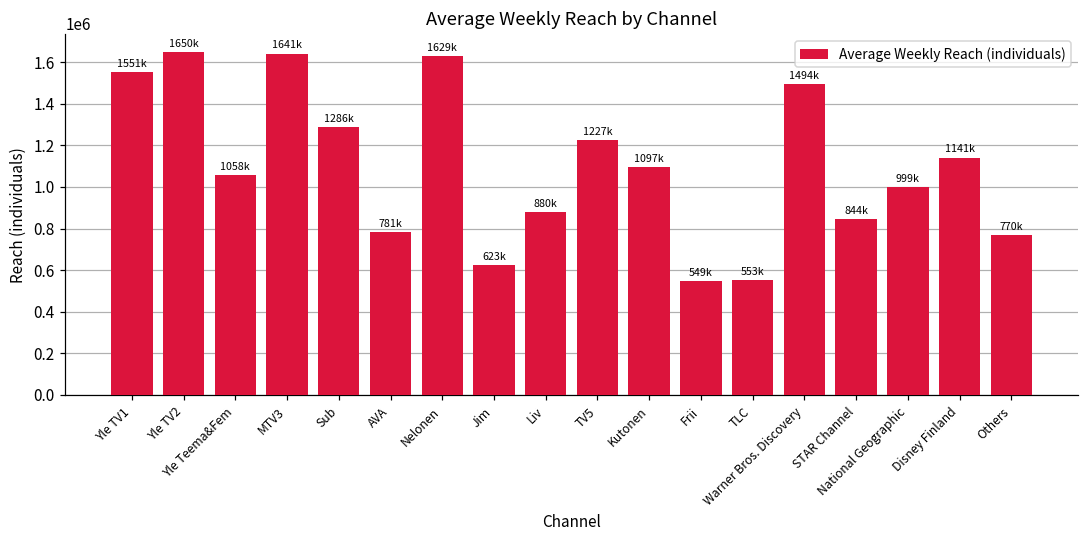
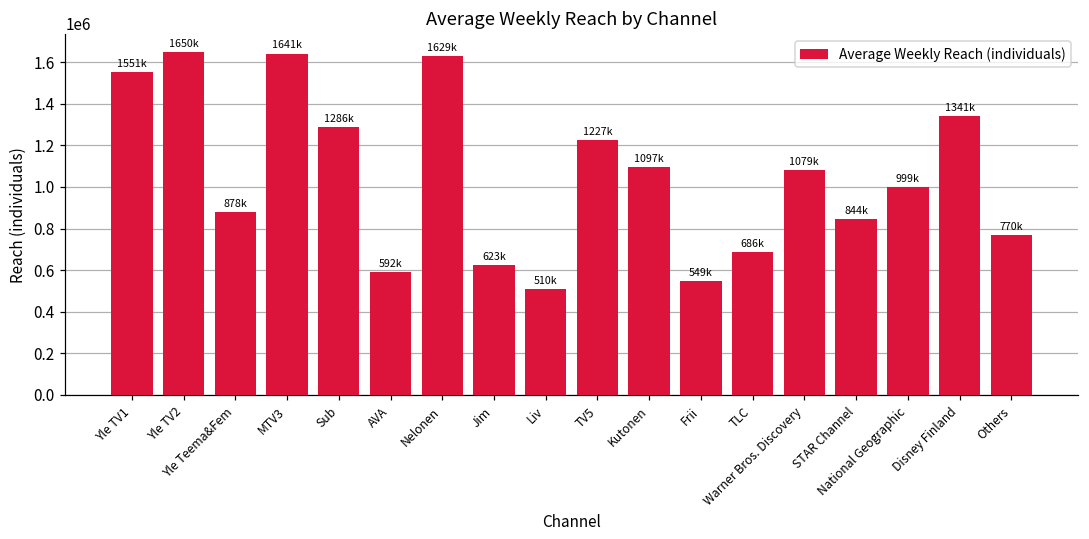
Yle Teema&Fem: 1058k -> 878k
AVA: 781k -> 592k
Liv: 880k -> 510k
TLC: 553k -> 686k
Warner Bros. Discovery: 1494k -> 1079k
Disney Finland: 1141k -> 1341k
